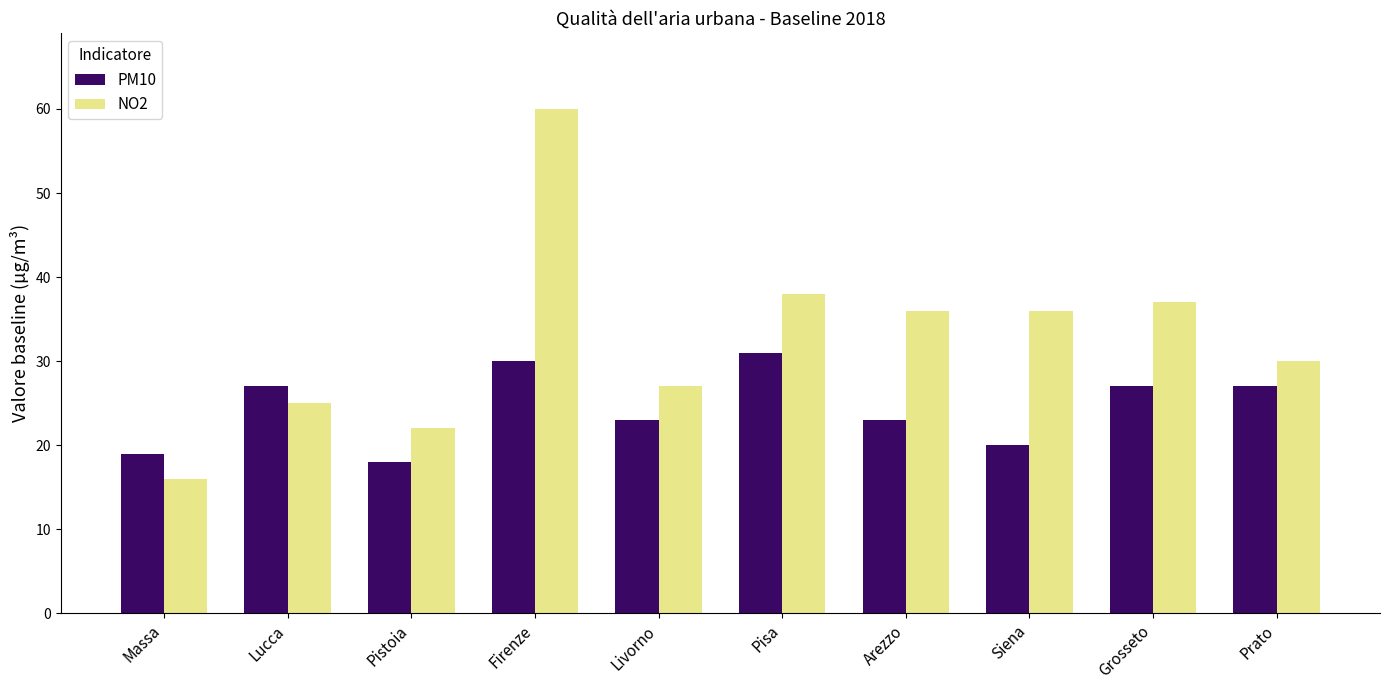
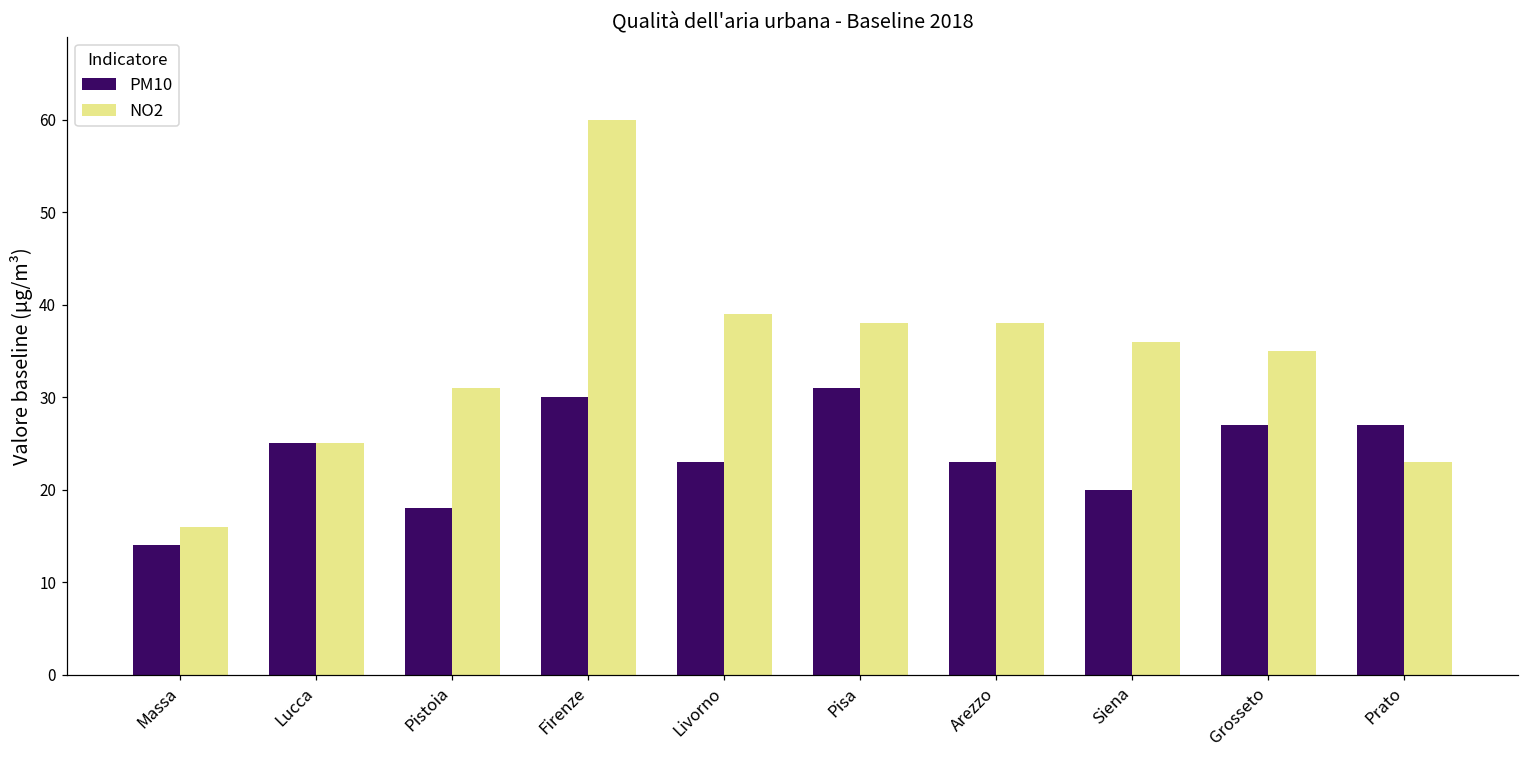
PM10, Massa: 19 -> 14
PM10, Lucca: 27 -> 25
NO2, Pistoia: 22 -> 31
NO2, Livorno: 27 -> 39
NO2, Arezzo: 36 -> 38
NO2, Grosseto: 37 -> 35
NO2, Prato: 30 -> 23
